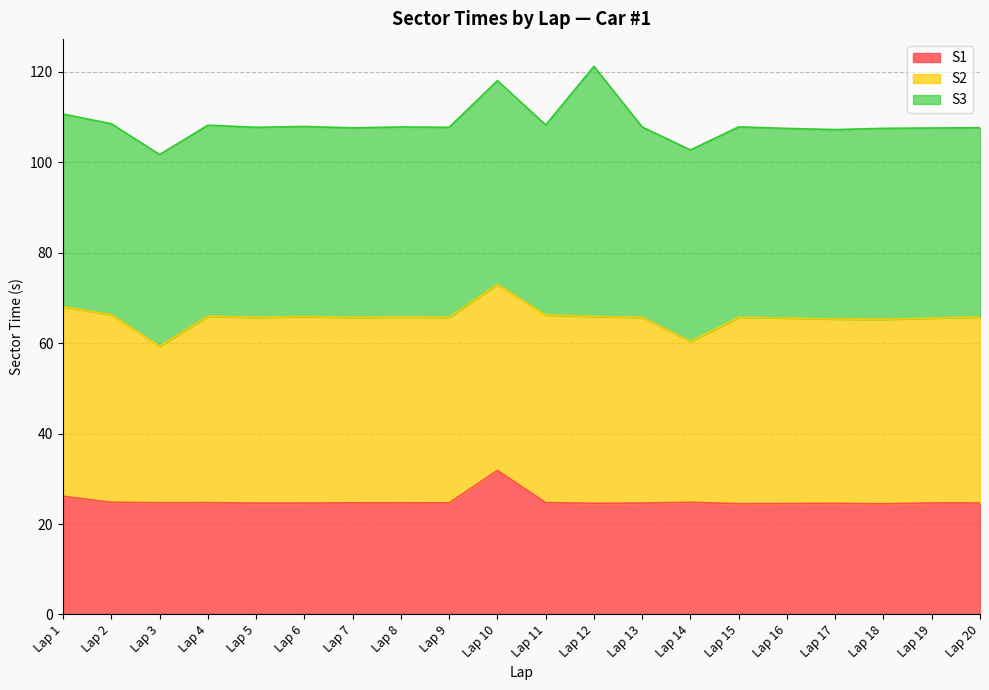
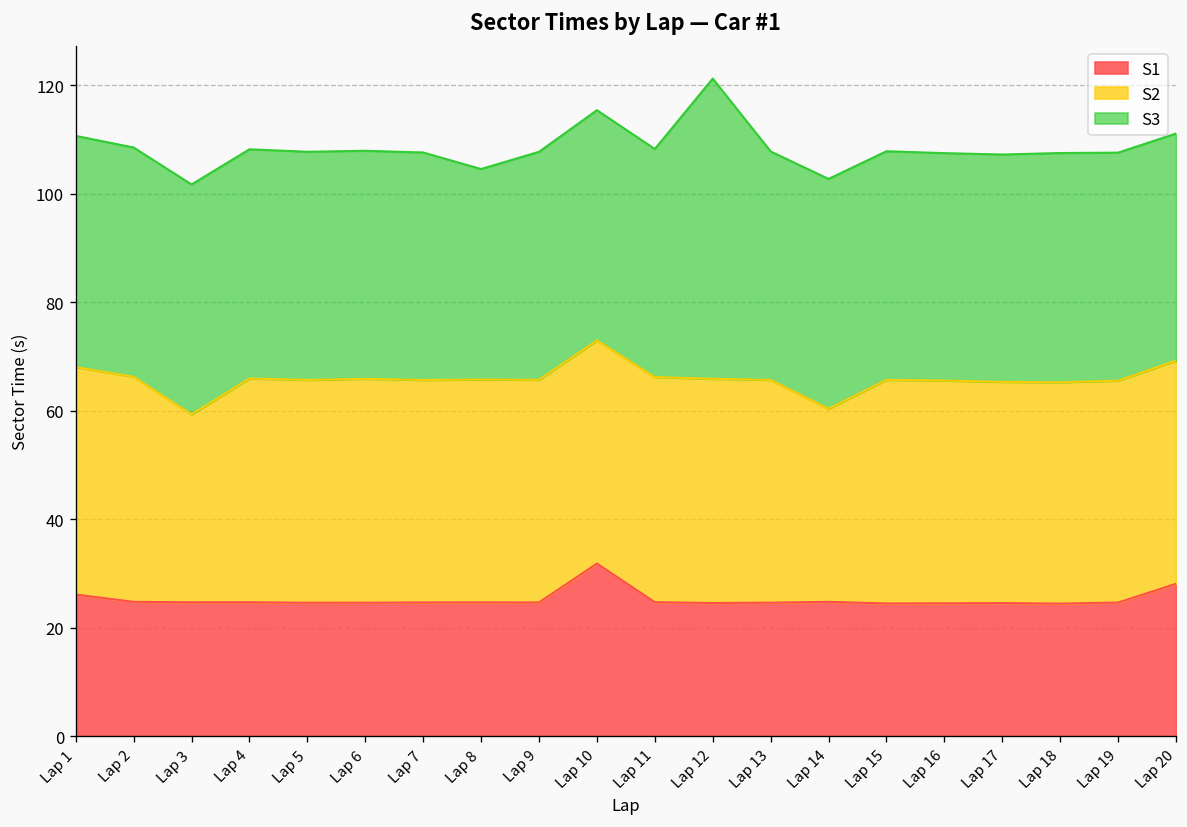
S3, Lap 8: 42 -> 39
S3, Lap 10: 45 -> 42
S1, Lap 20: 25 -> 28
